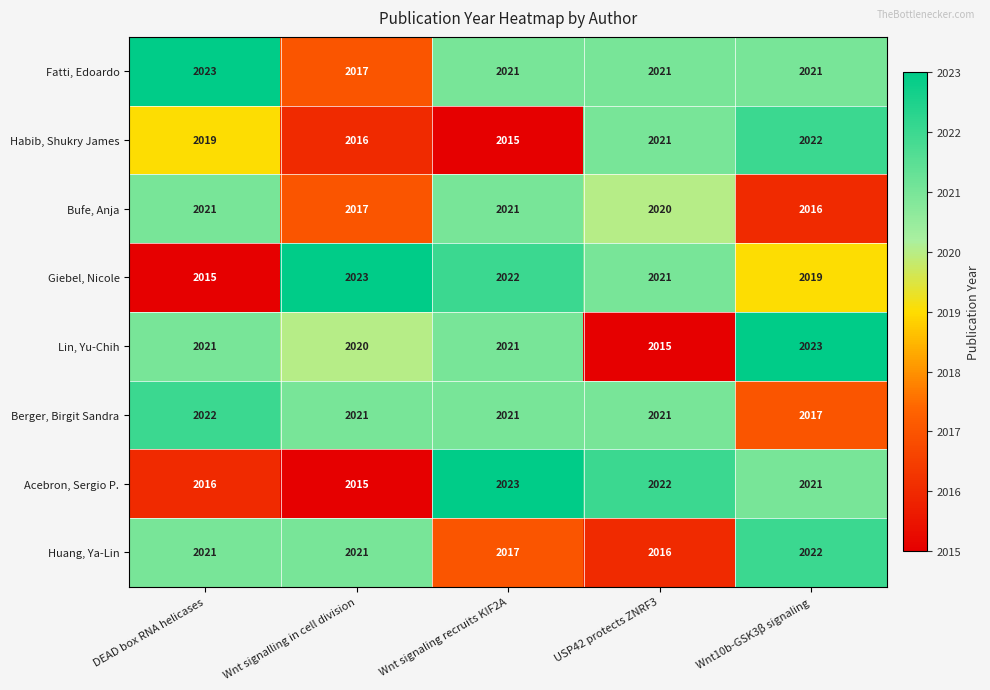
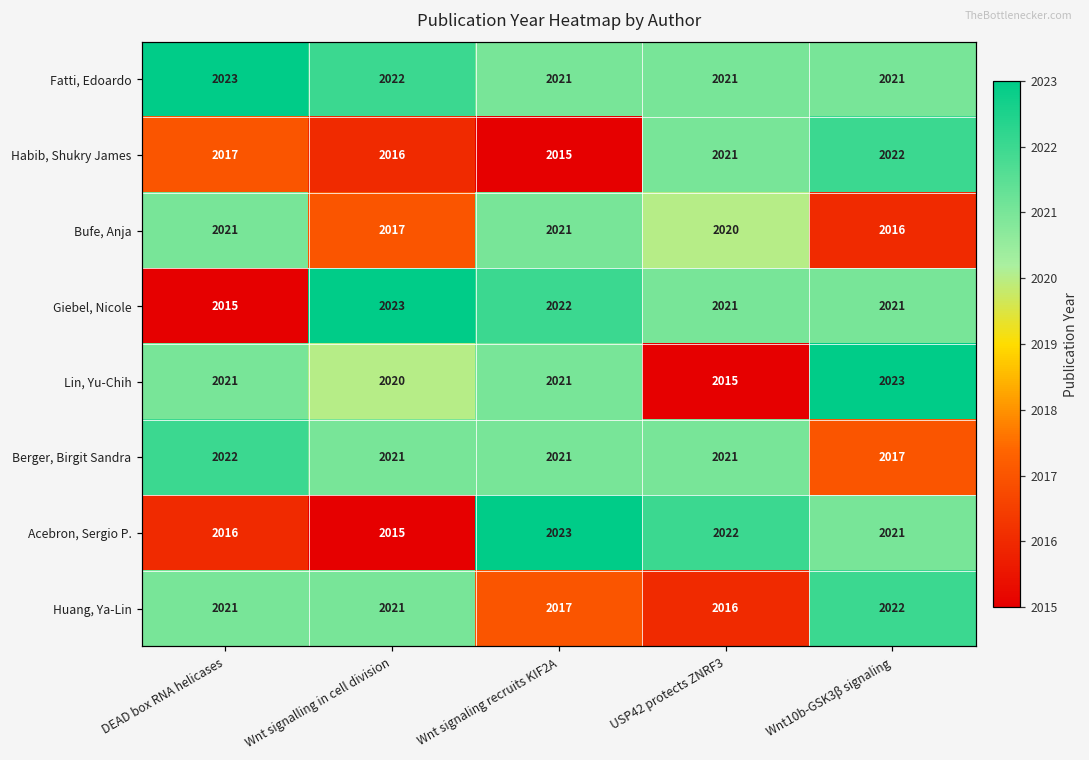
Fatti, Edoardo, Wnt signalling in cell division: 2017 -> 2022
Habib, Shukry James, DEAD box RNA helicases: 2019 -> 2017
Giebel, Nicole, Wnt10b-GSK3β signaling: 2019 -> 2021
